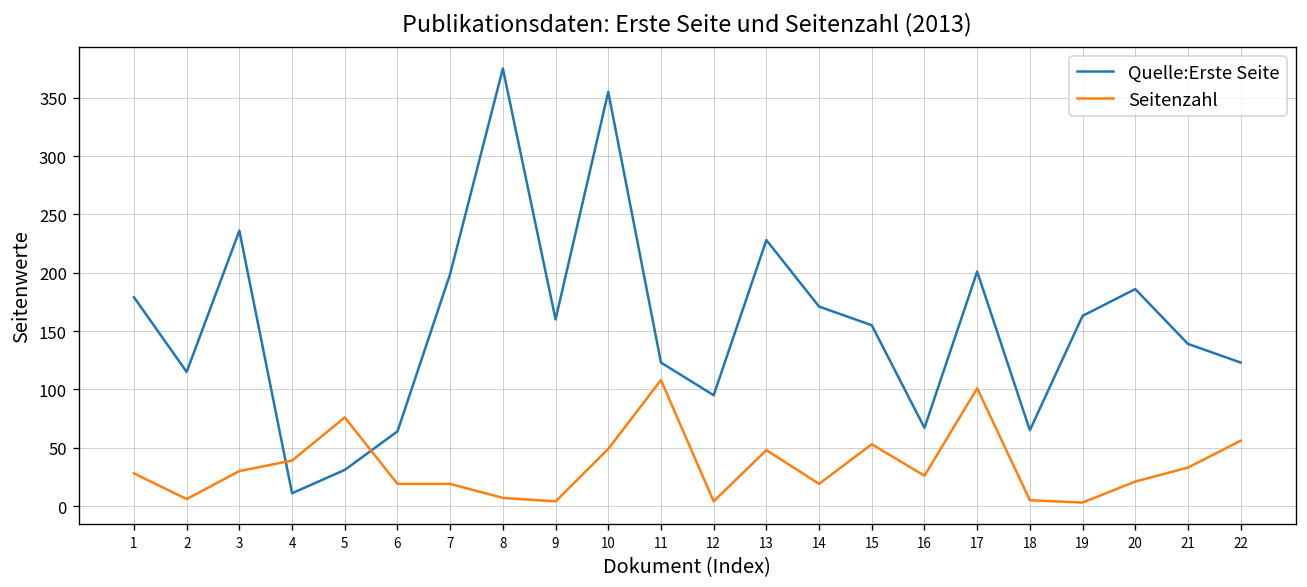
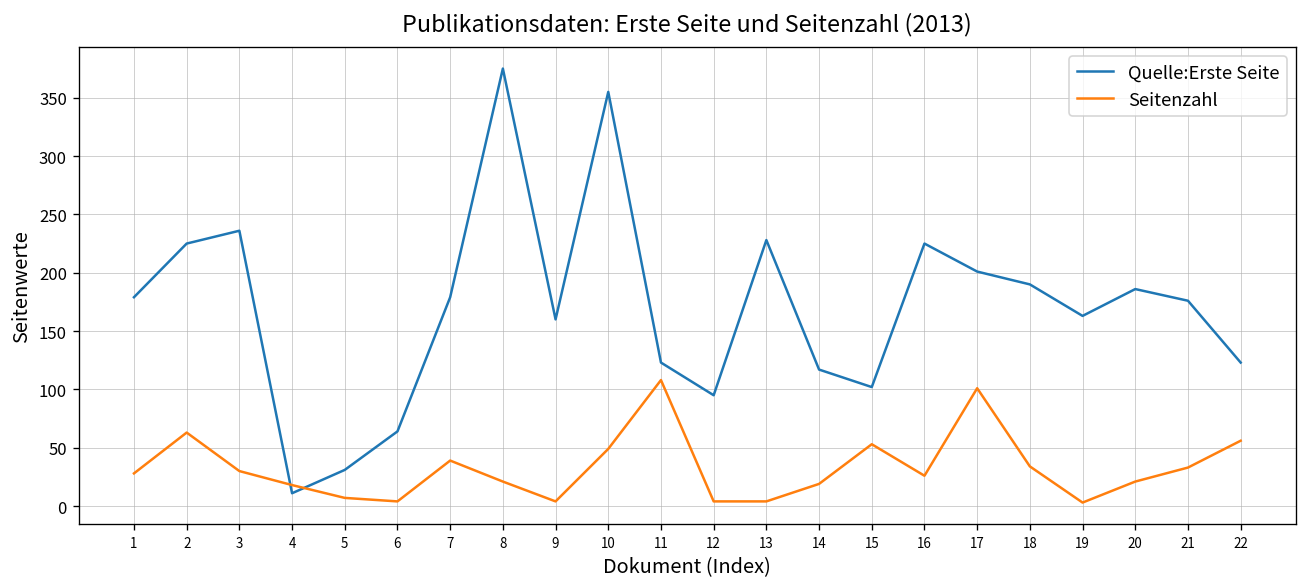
Quelle:Erste Seite, 2: 120 -> 230
Seitenzahl, 2: 10 -> 60
Seitenzahl, 4: 40 -> 20
Seitenzahl, 5: 80 -> 10
Seitenzahl, 6: 20 -> 0
Quelle:Erste Seite, 7: 200 -> 180
Seitenzahl, 7: 20 -> 40
Seitenzahl, 8: 10 -> 20
Seitenzahl, 13: 50 -> 0
Quelle:Erste Seite, 14: 170 -> 120
Quelle:Erste Seite, 15: 160 -> 100
Quelle:Erste Seite, 16: 70 -> 230
Quelle:Erste Seite, 18: 70 -> 190
Seitenzahl, 18: 10 -> 30
Quelle:Erste Seite, 21: 140 -> 180
